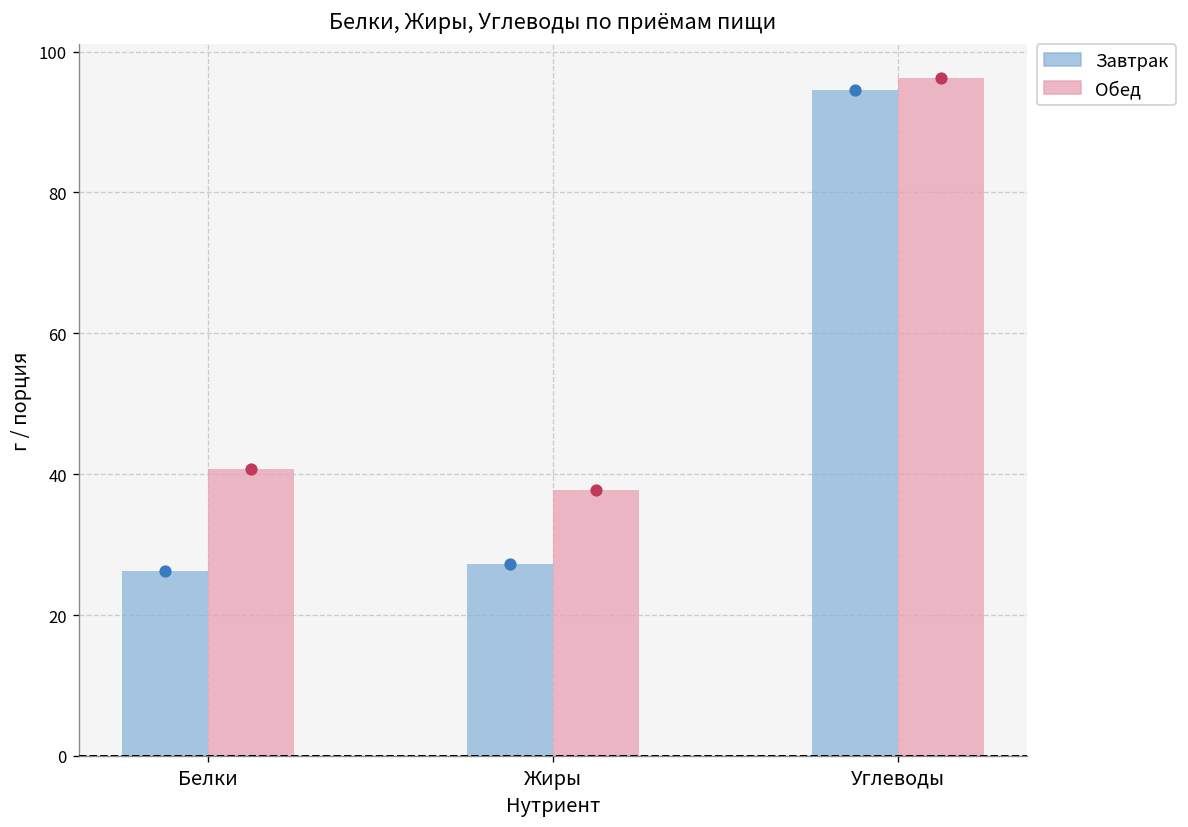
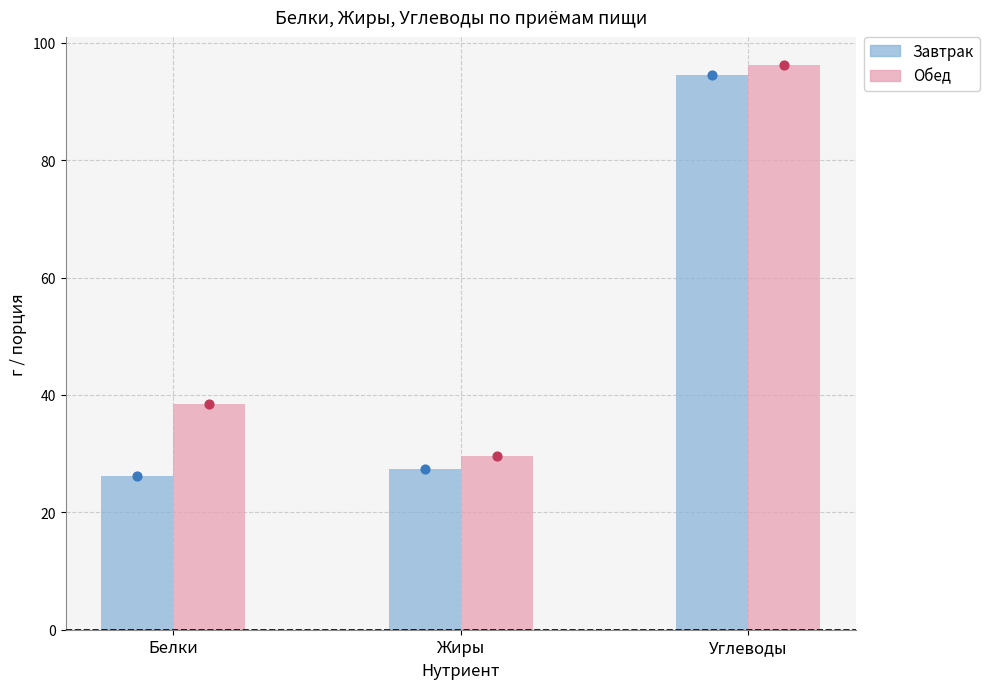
Обед, Белки: 41 -> 39
Обед, Жиры: 38 -> 30
